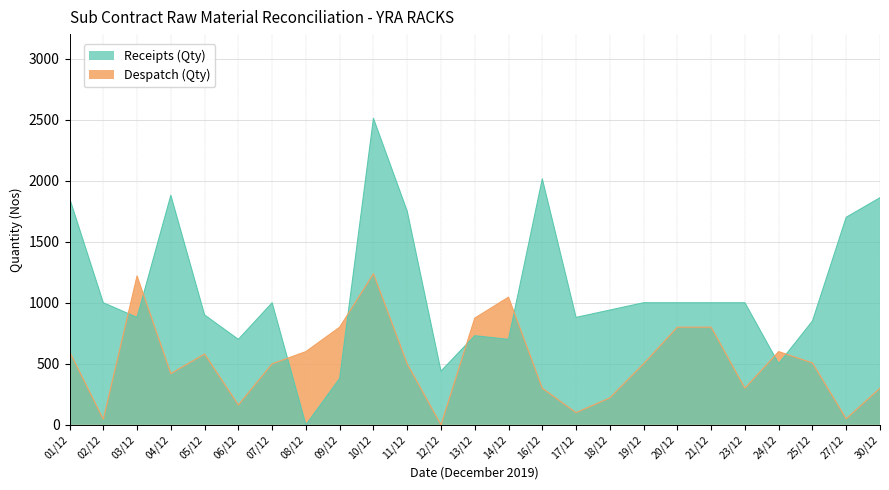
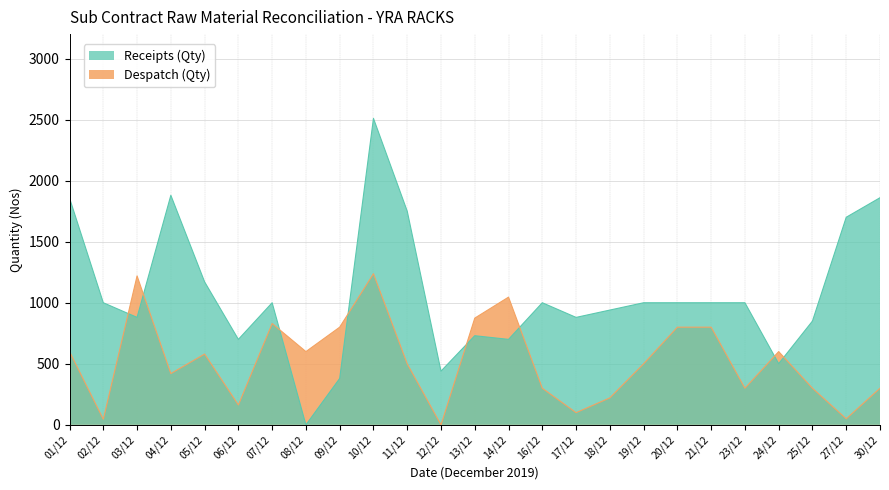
Receipts (Qty), 05/12: 900 -> 1170
Despatch (Qty), 07/12: 500 -> 830
Receipts (Qty), 16/12: 2020 -> 1000
Despatch (Qty), 25/12: 510 -> 300
